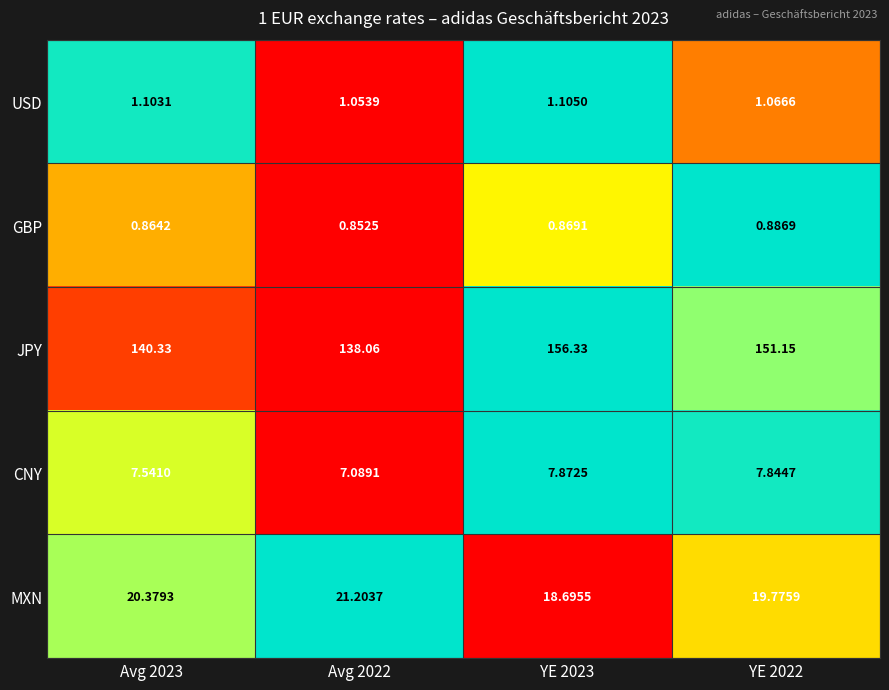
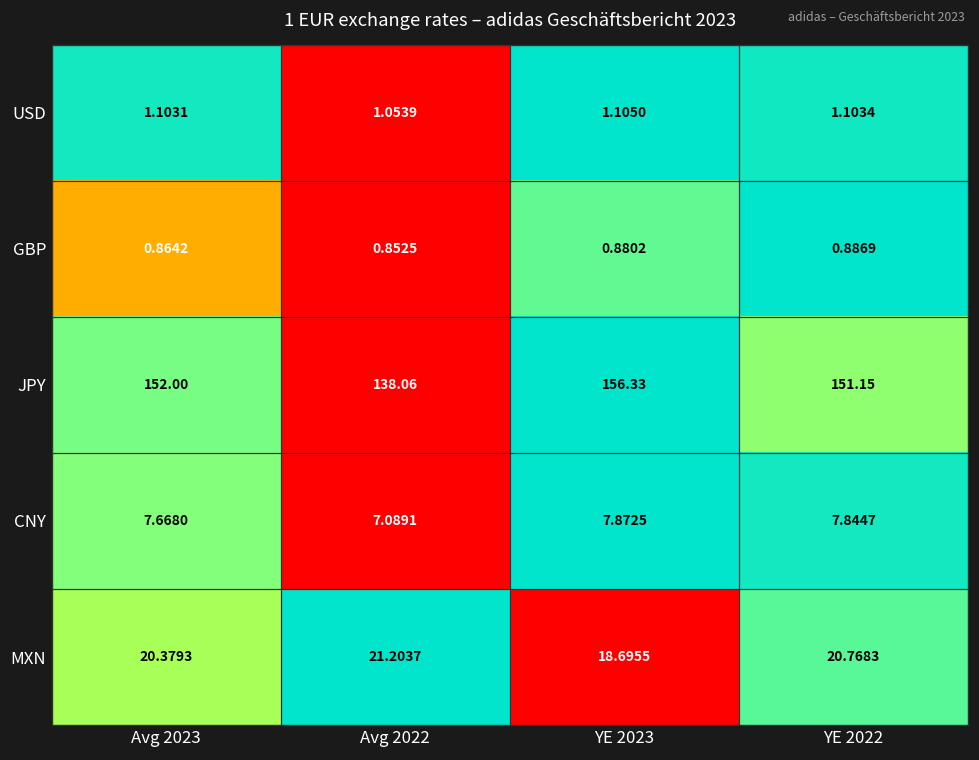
USD, YE 2022: 1.0666 -> 1.1034
GBP, YE 2023: 0.8691 -> 0.8802
JPY, Avg 2023: 140.33 -> 152.00
CNY, Avg 2023: 7.5410 -> 7.6680
MXN, YE 2022: 19.7759 -> 20.7683
